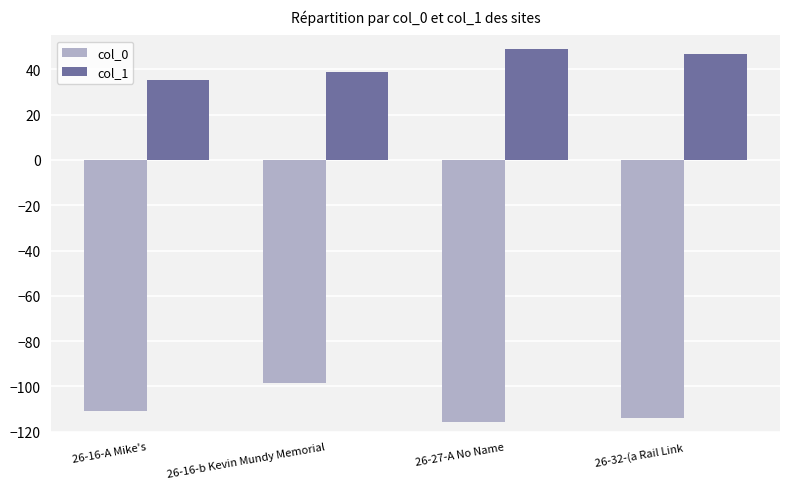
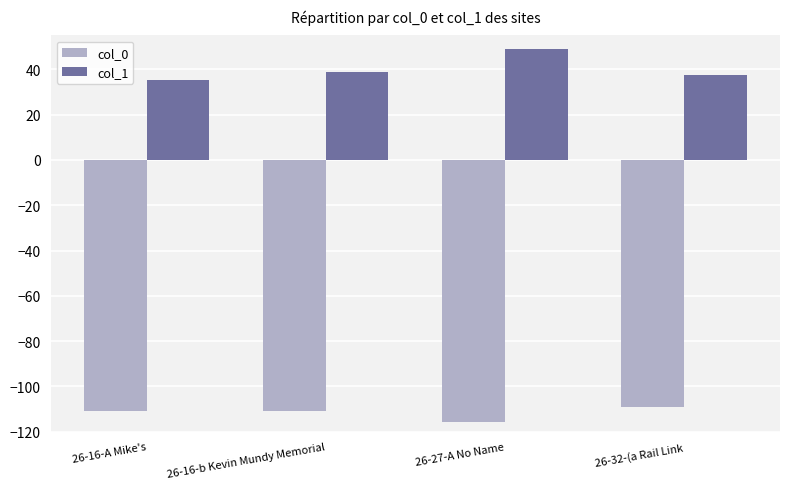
col_0, 26-16-b Kevin Mundy Memorial: -99 -> -111
col_0, 26-32-(a Rail Link: -114 -> -109
col_1, 26-32-(a Rail Link: 47 -> 37
